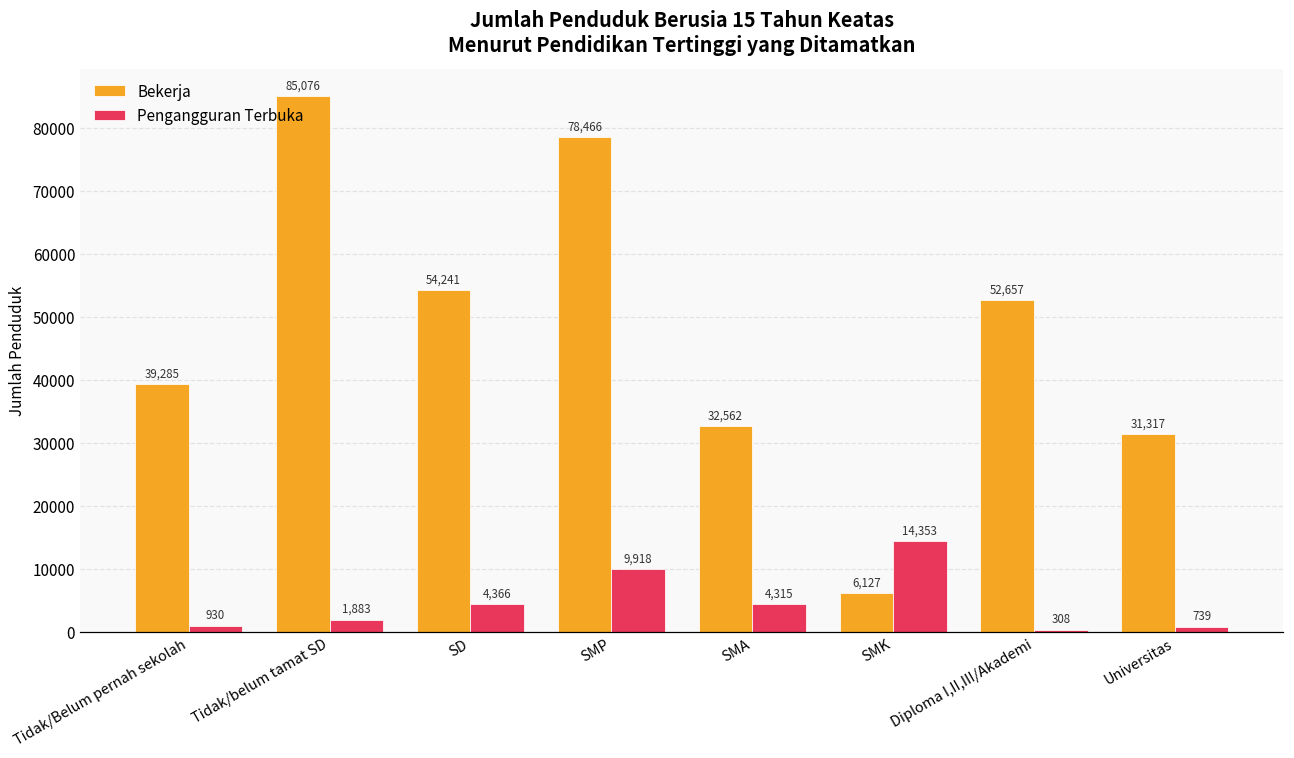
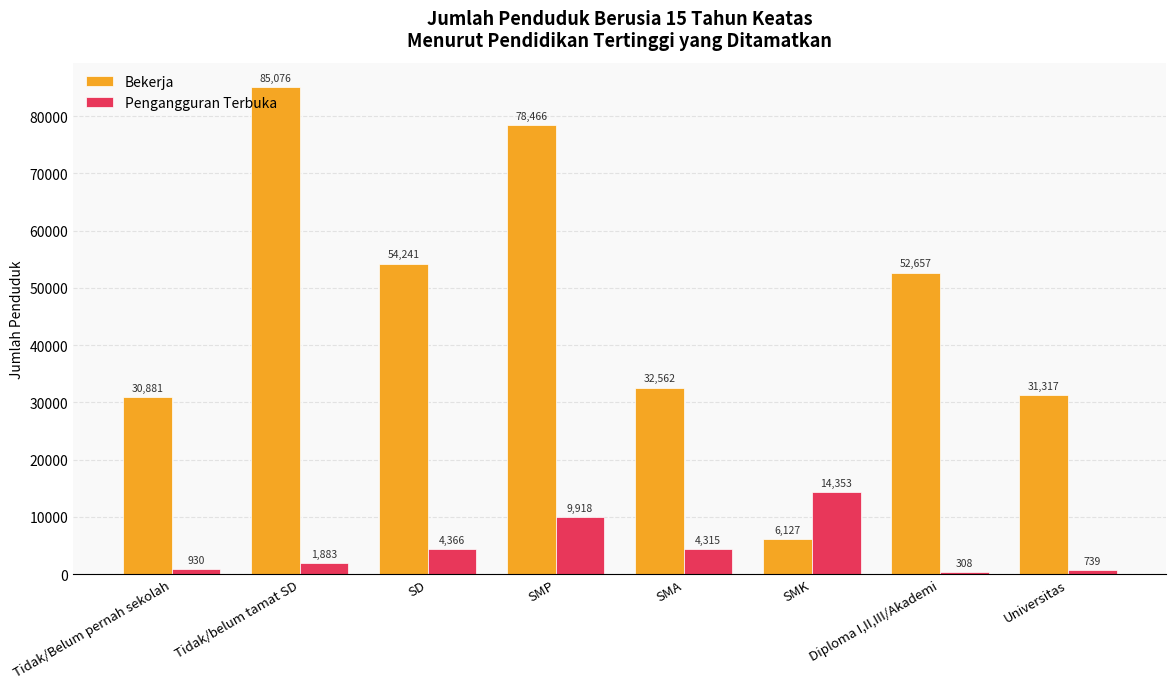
Bekerja, Tidak/Belum pernah sekolah: 39,285 -> 30,881
